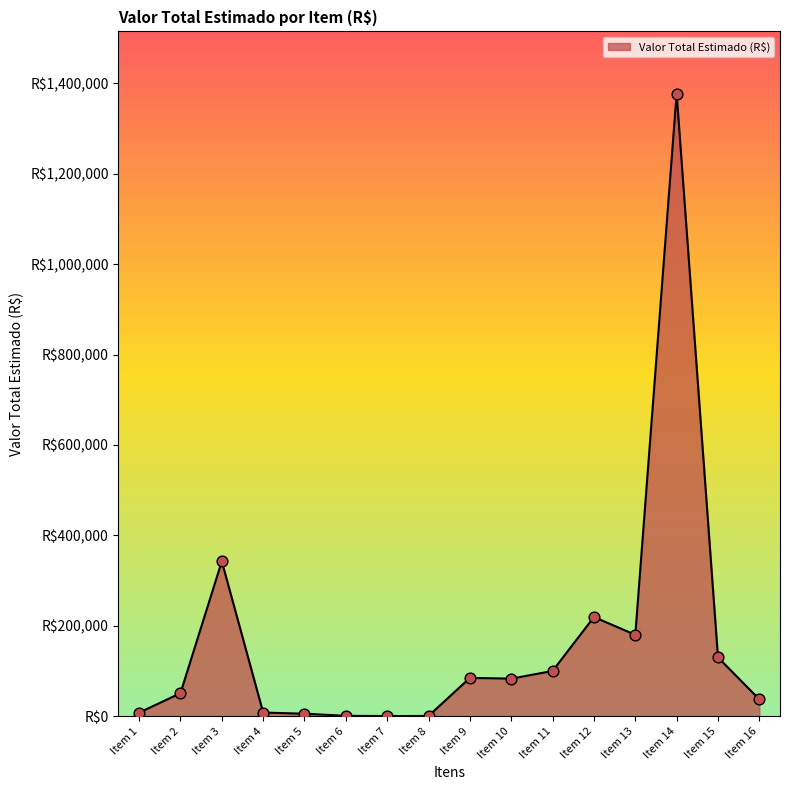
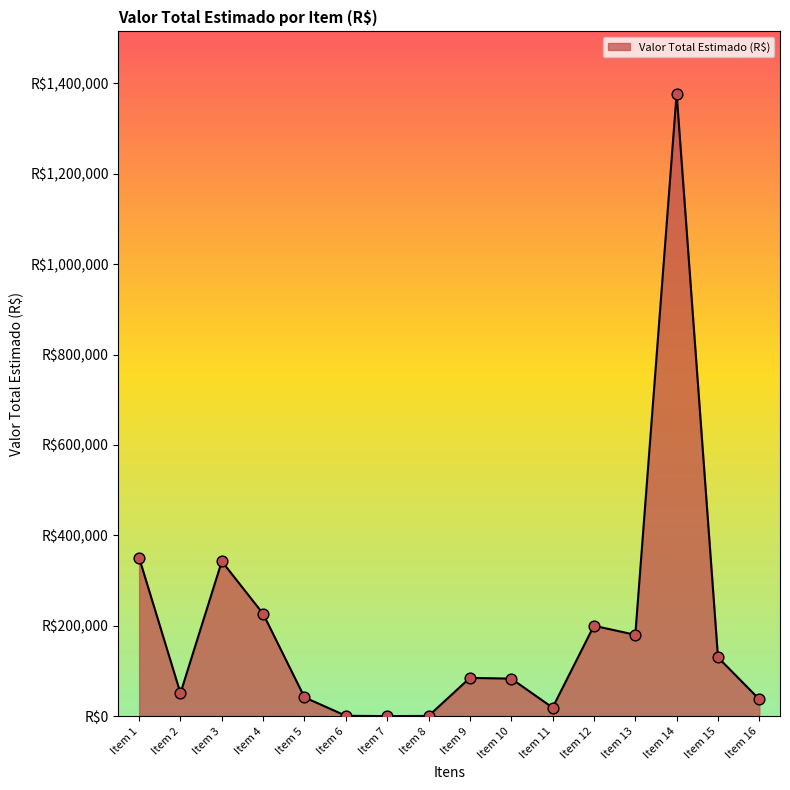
Item 1: R$10,000 -> R$350,000
Item 4: R$10,000 -> R$230,000
Item 5: R$10,000 -> R$40,000
Item 11: R$100,000 -> R$20,000
Item 12: R$220,000 -> R$200,000
